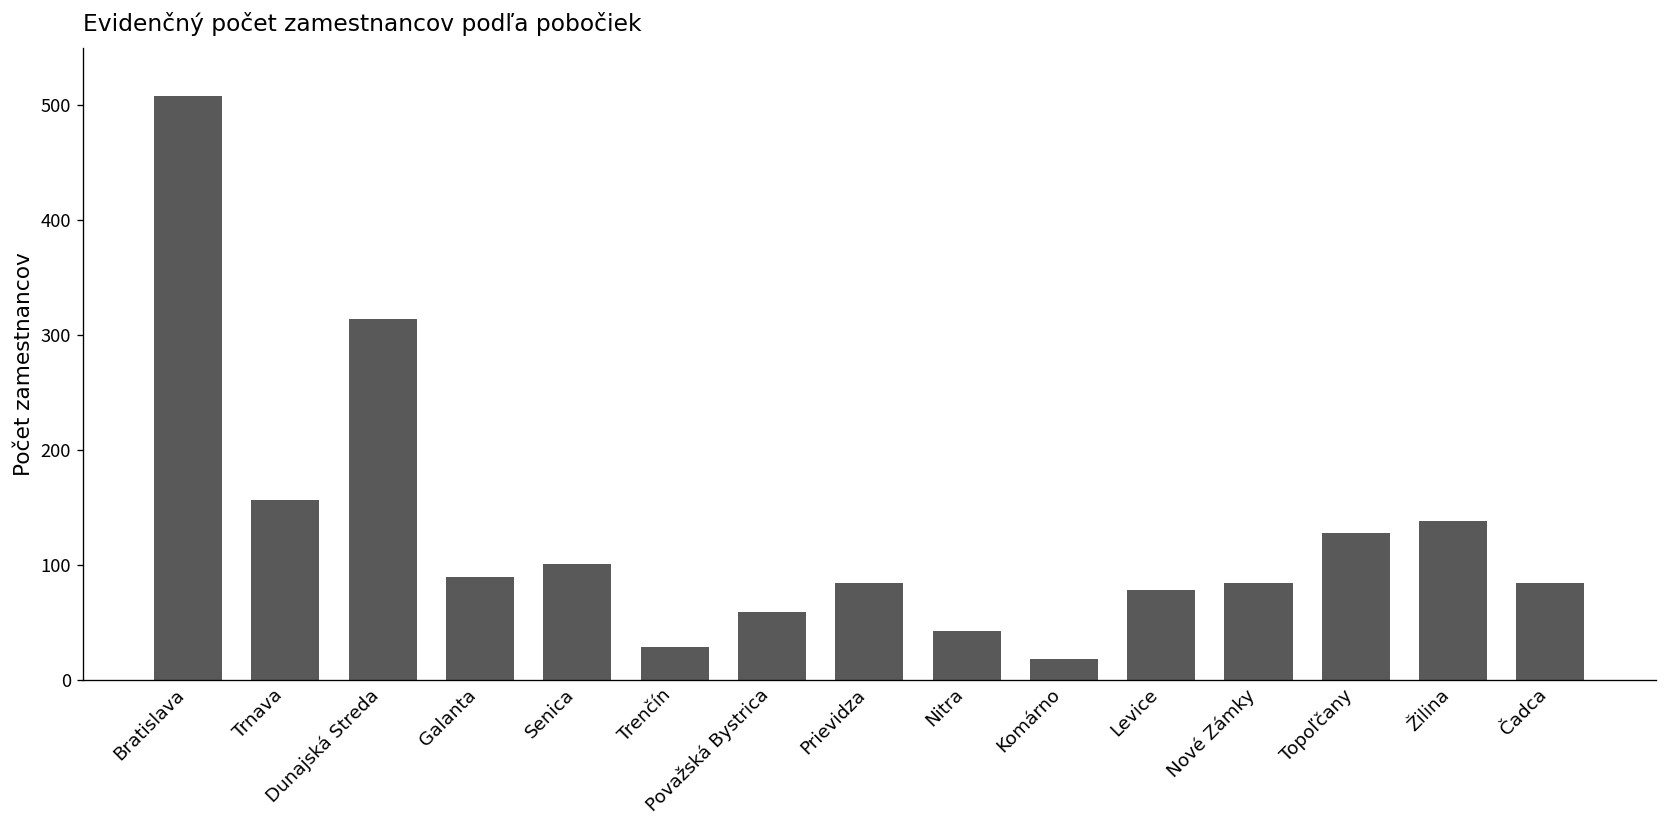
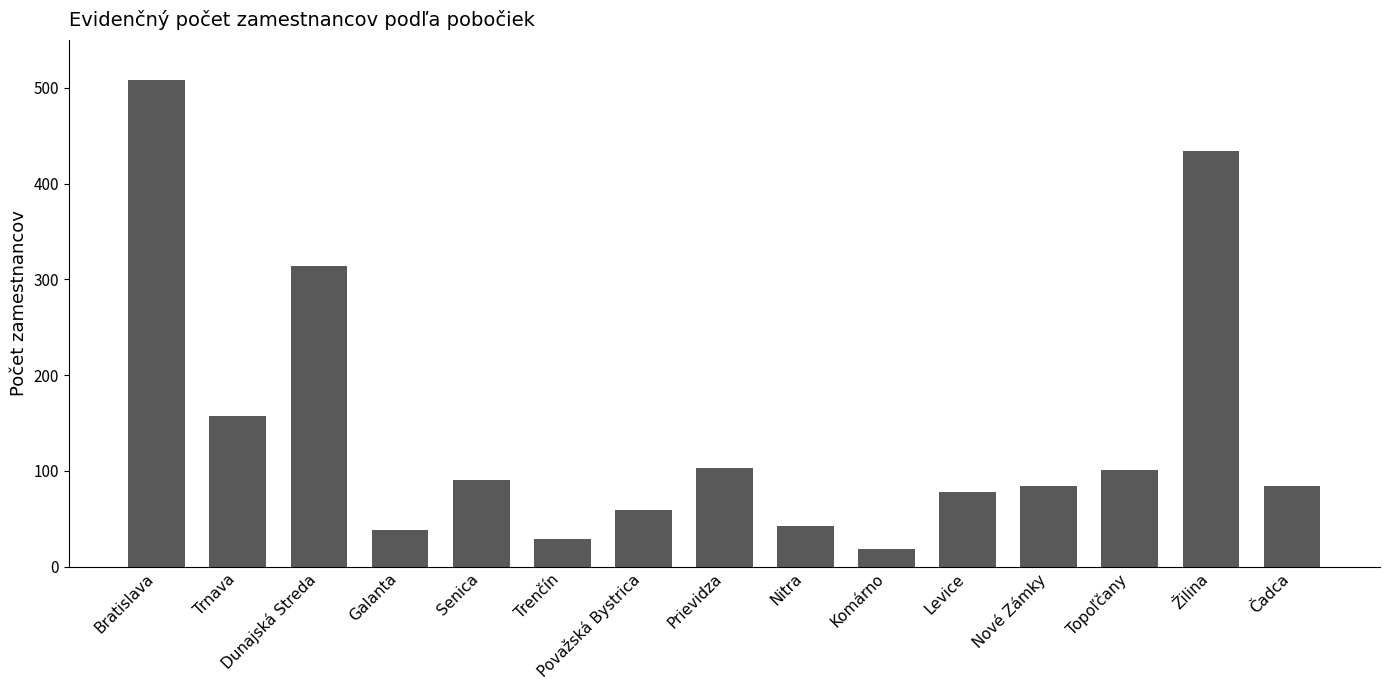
Galanta: 90 -> 40
Senica: 100 -> 90
Prievidza: 80 -> 100
Topoľčany: 130 -> 100
Žilina: 140 -> 430
